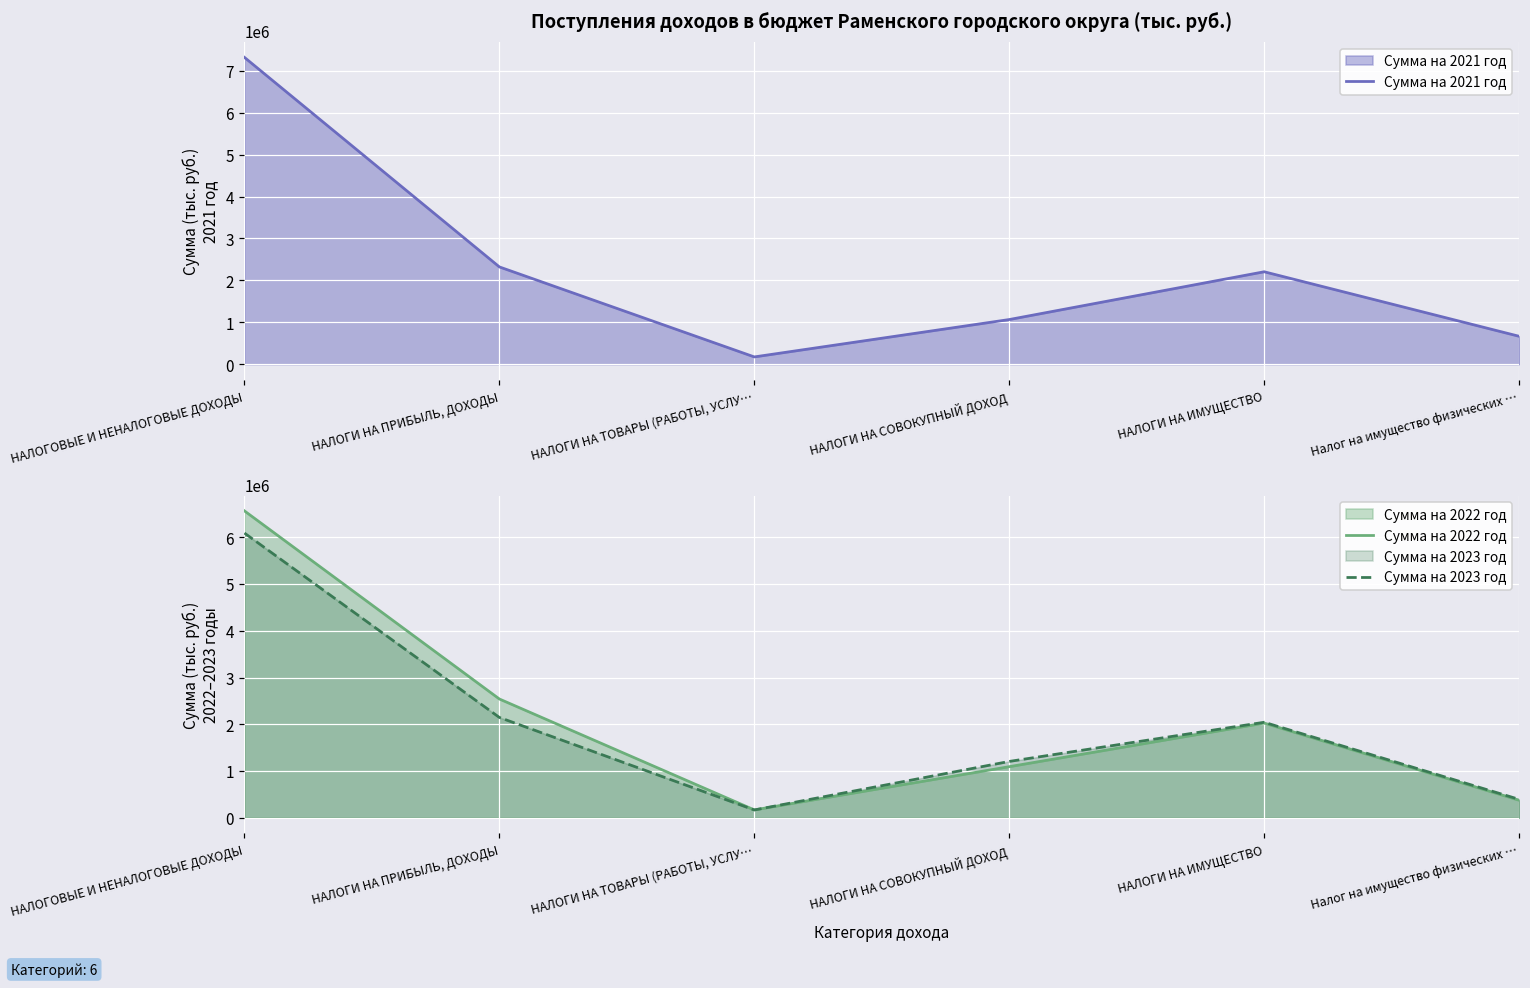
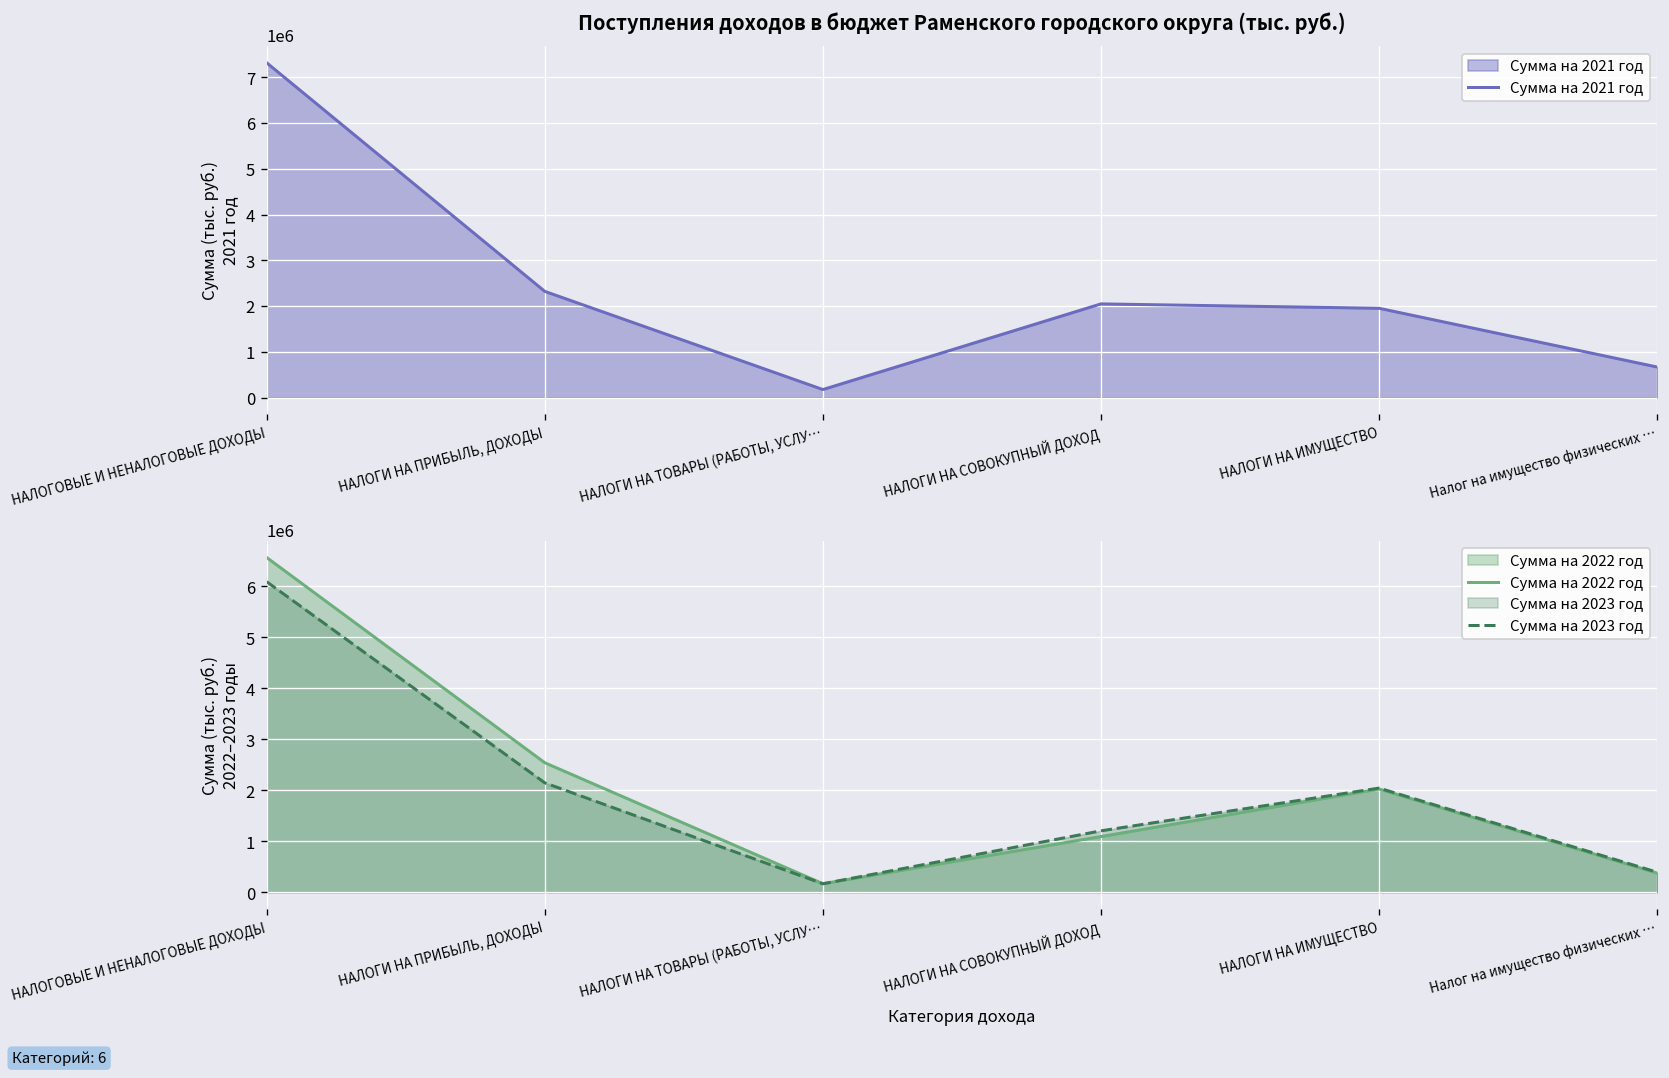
Поступления доходов в бюджет Раменского городского округа (тыс. руб.), НАЛОГИ НА СОВОКУПНЫЙ ДОХОД: 1100000 -> 2000000
Поступления доходов в бюджет Раменского городского округа (тыс. руб.), НАЛОГИ НА ИМУЩЕСТВО: 2200000 -> 2000000
